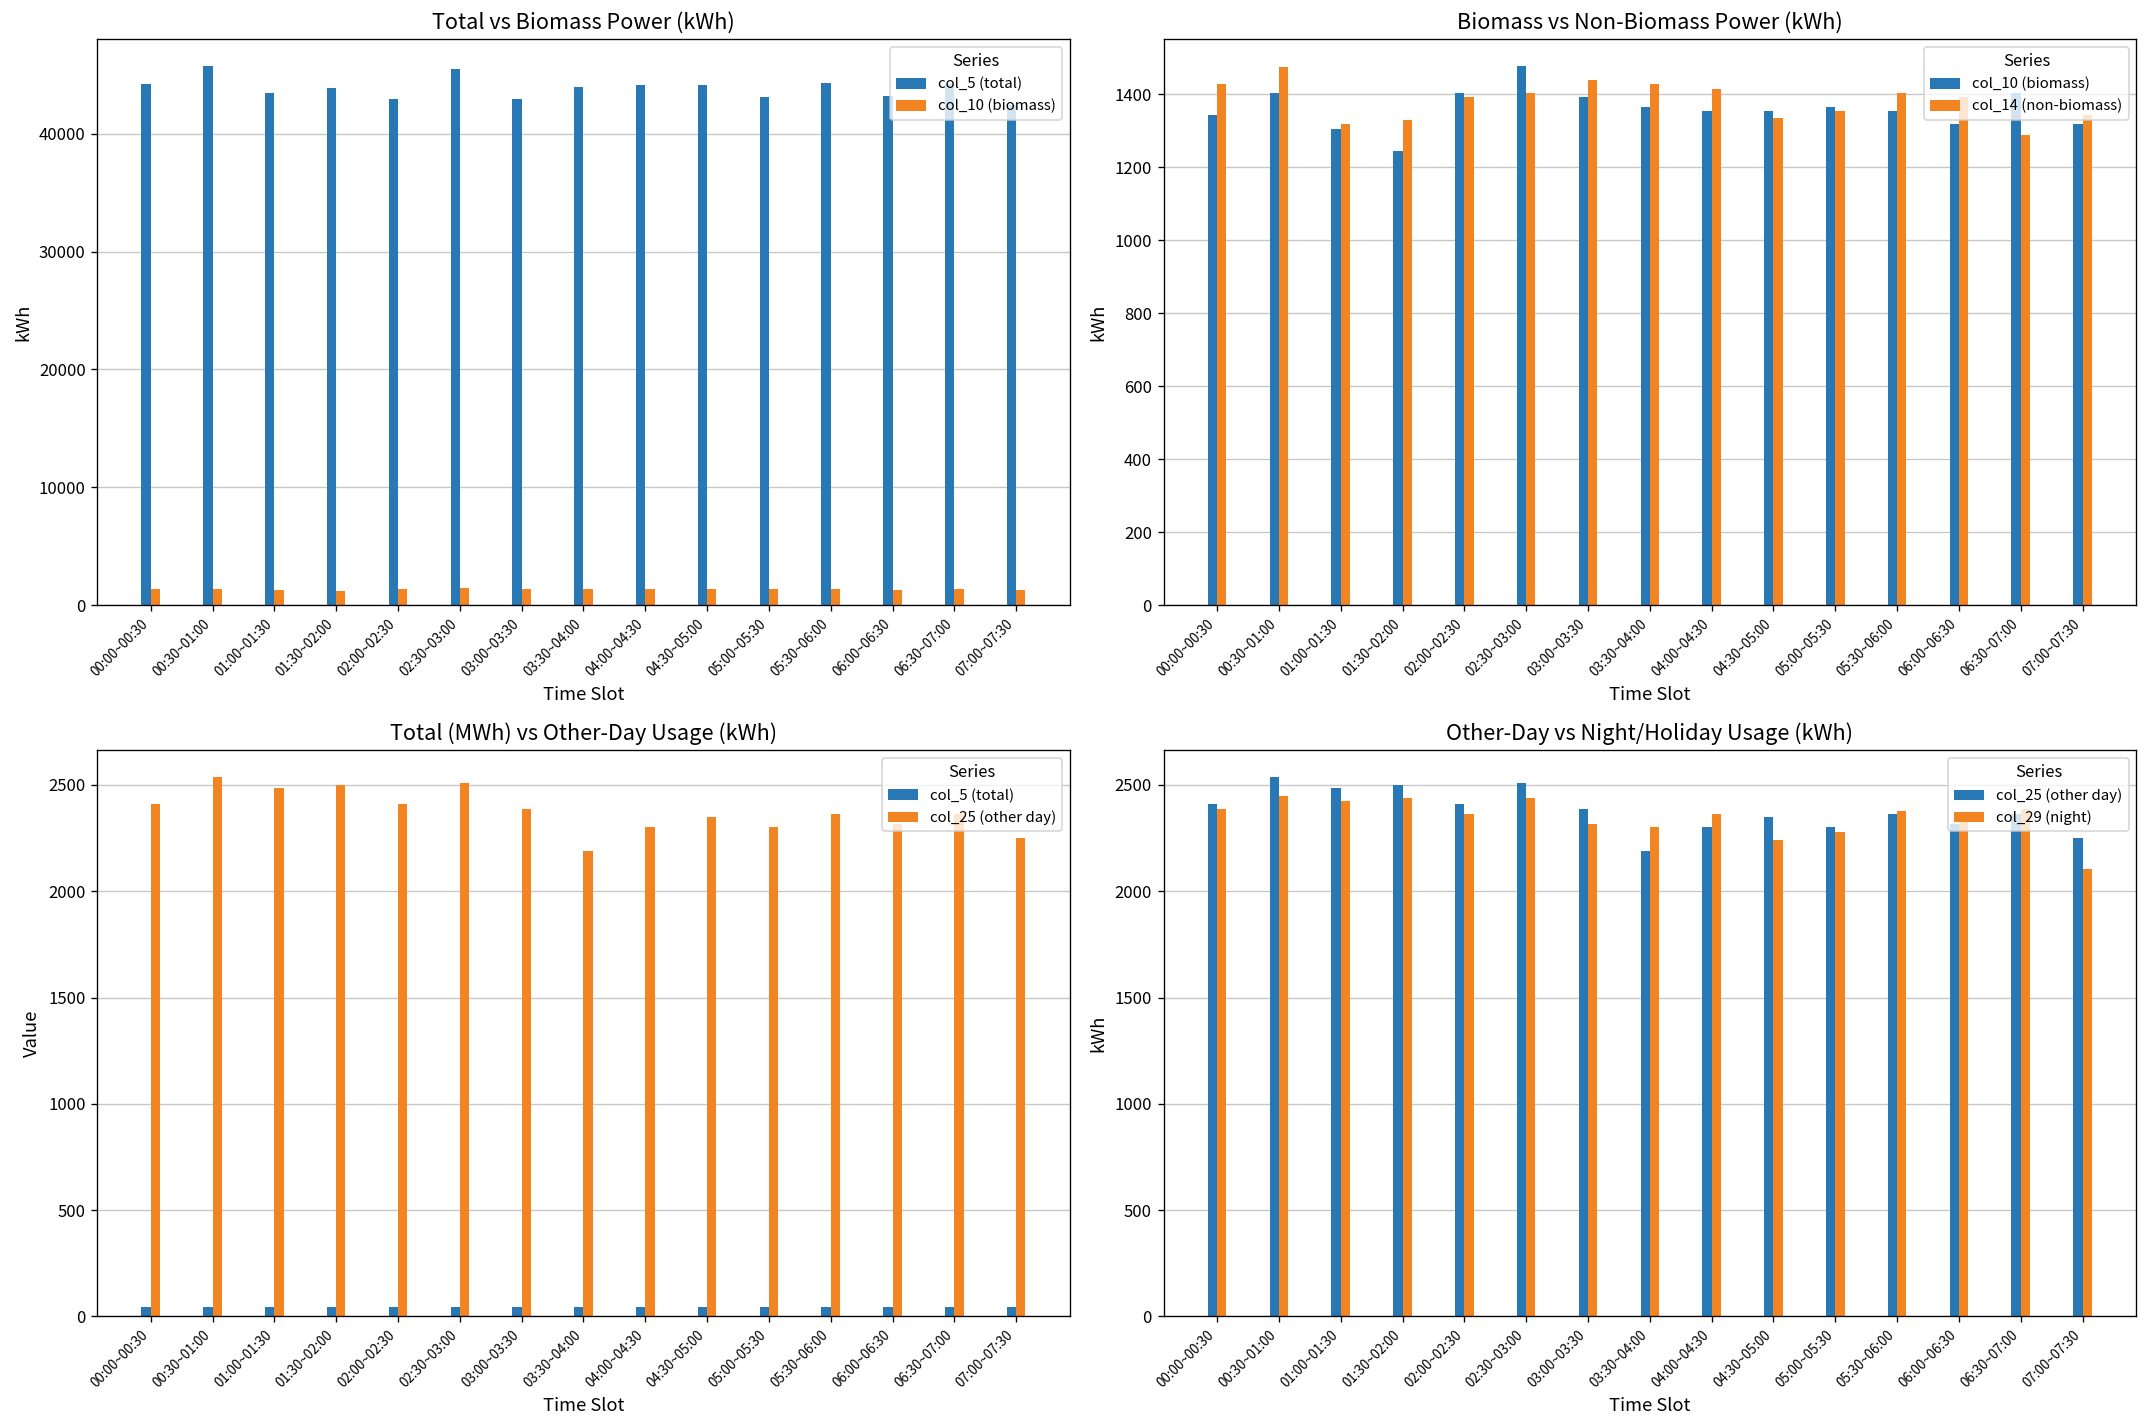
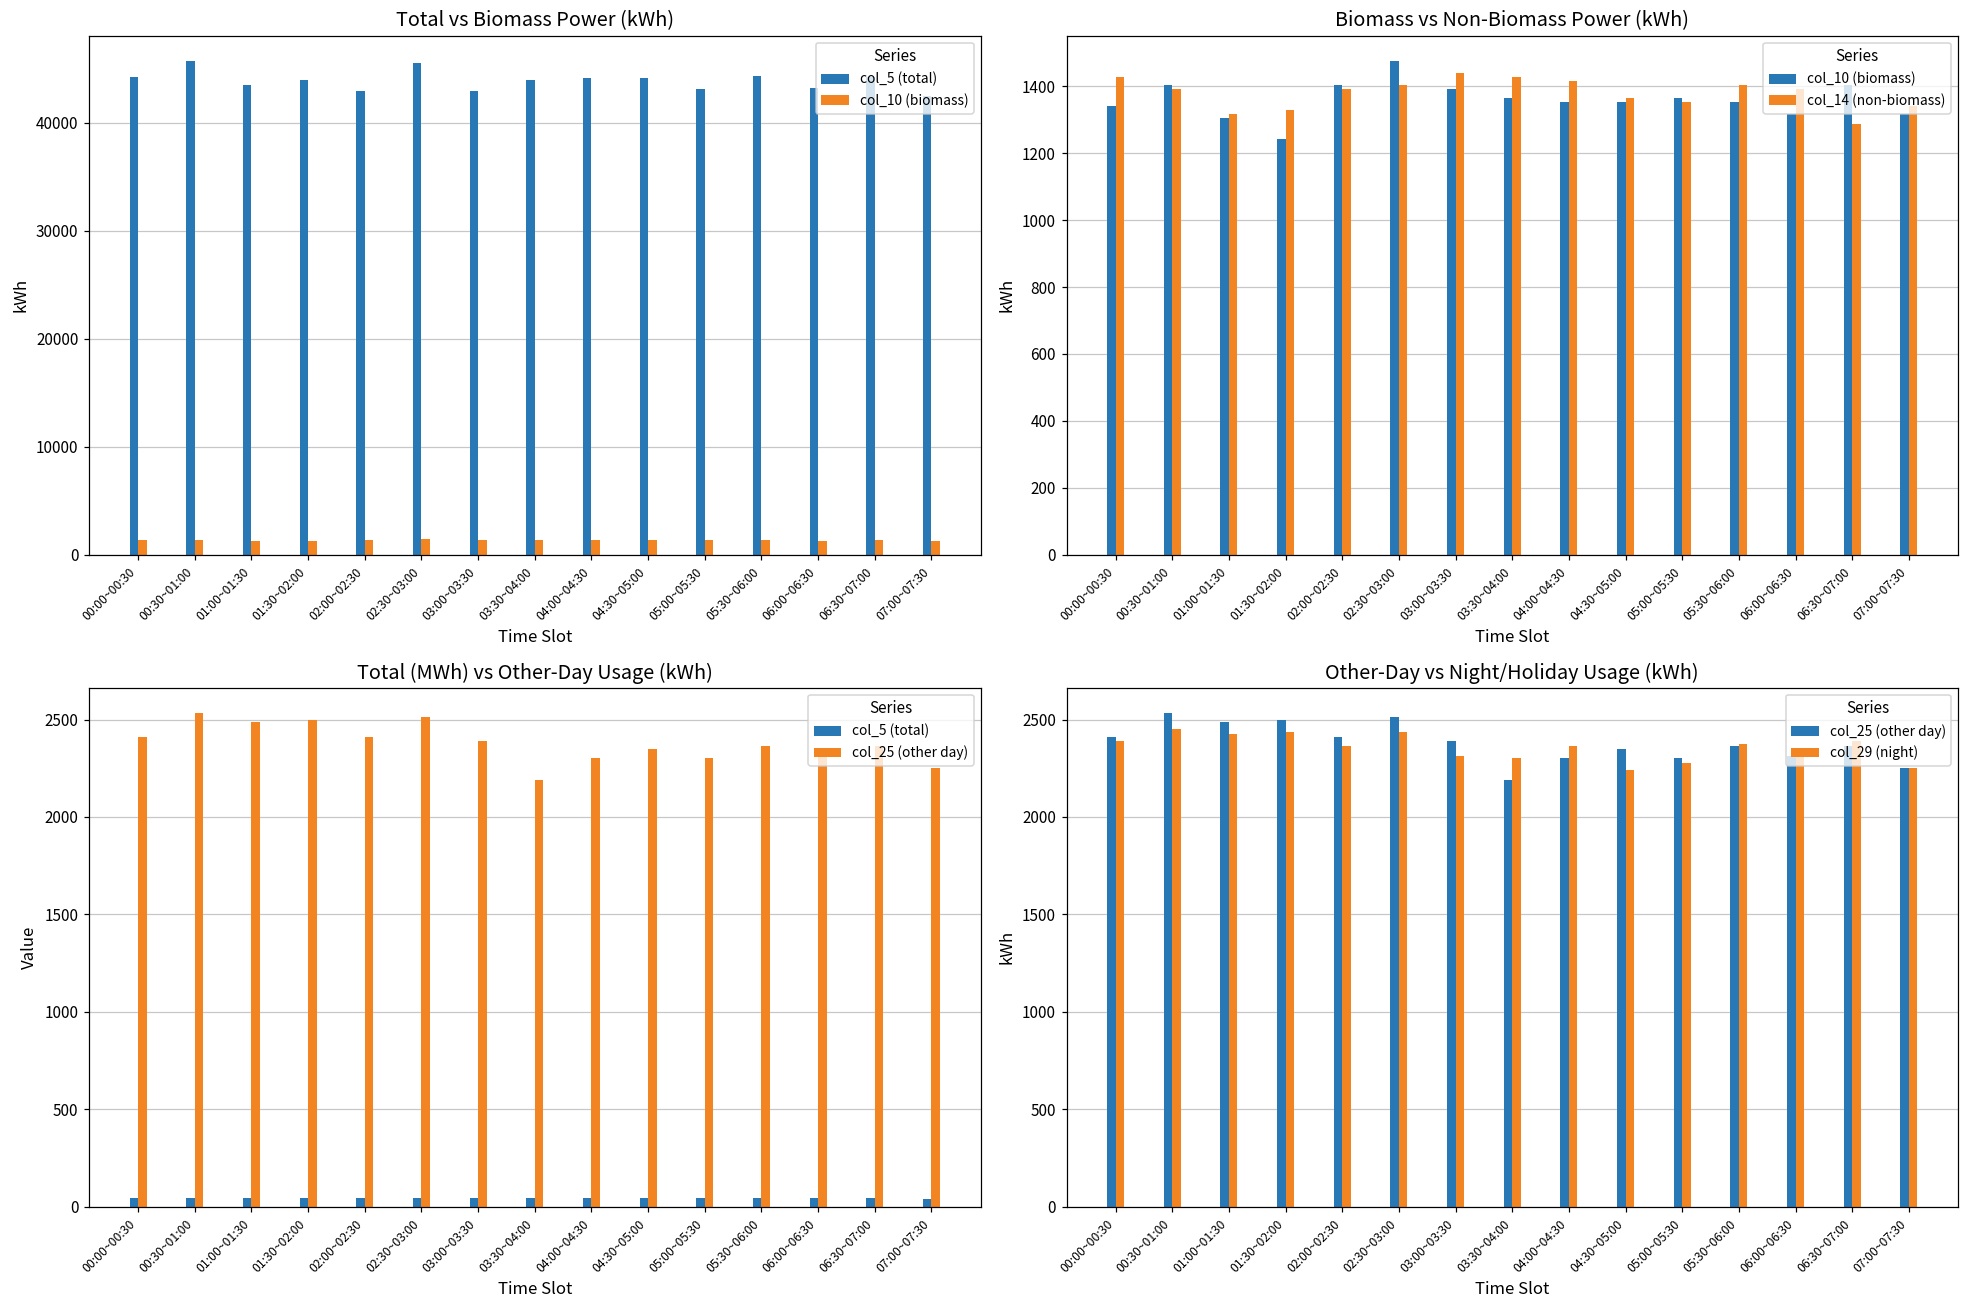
Biomass vs Non-Biomass Power (kWh), col_14 (non-biomass), 00:30~01:00: 1470 -> 1390
Biomass vs Non-Biomass Power (kWh), col_14 (non-biomass), 04:30~05:00: 1340 -> 1370
Other-Day vs Night/Holiday Usage (kWh), col_29 (night), 07:00~07:30: 2110 -> 2250
